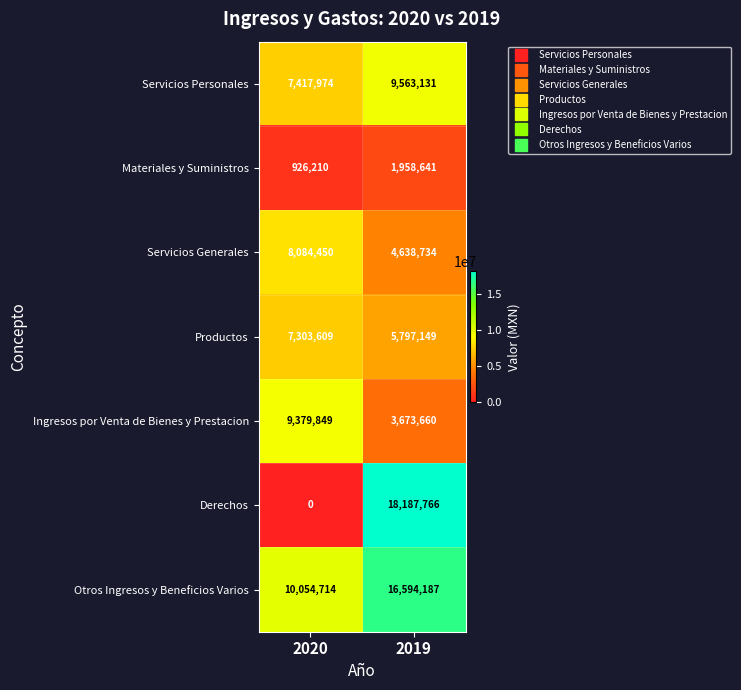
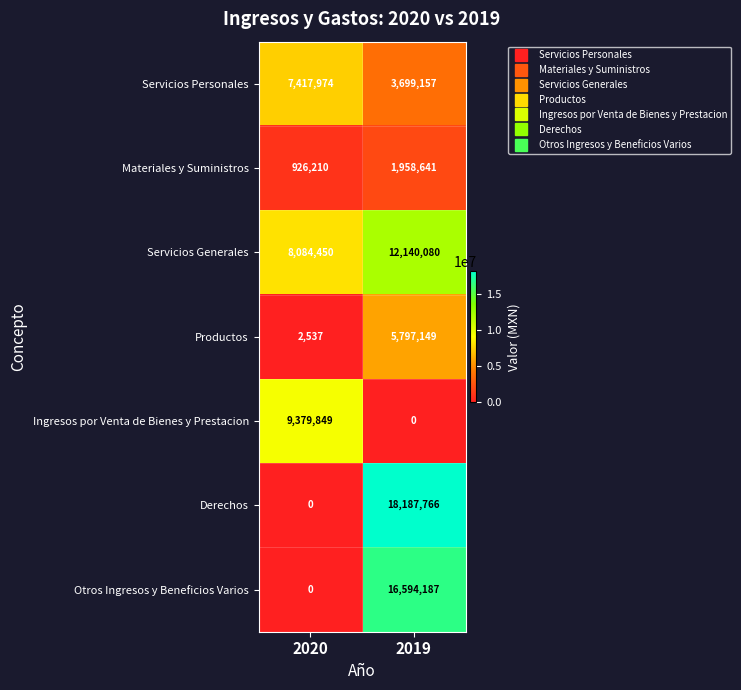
Servicios Personales, 2019: 9,563,131 -> 3,699,157
Servicios Generales, 2019: 4,638,734 -> 12,140,080
Productos, 2020: 7,303,609 -> 2,537
Ingresos por Venta de Bienes y Prestacion, 2019: 3,673,660 -> 0
Otros Ingresos y Beneficios Varios, 2020: 10,054,714 -> 0
